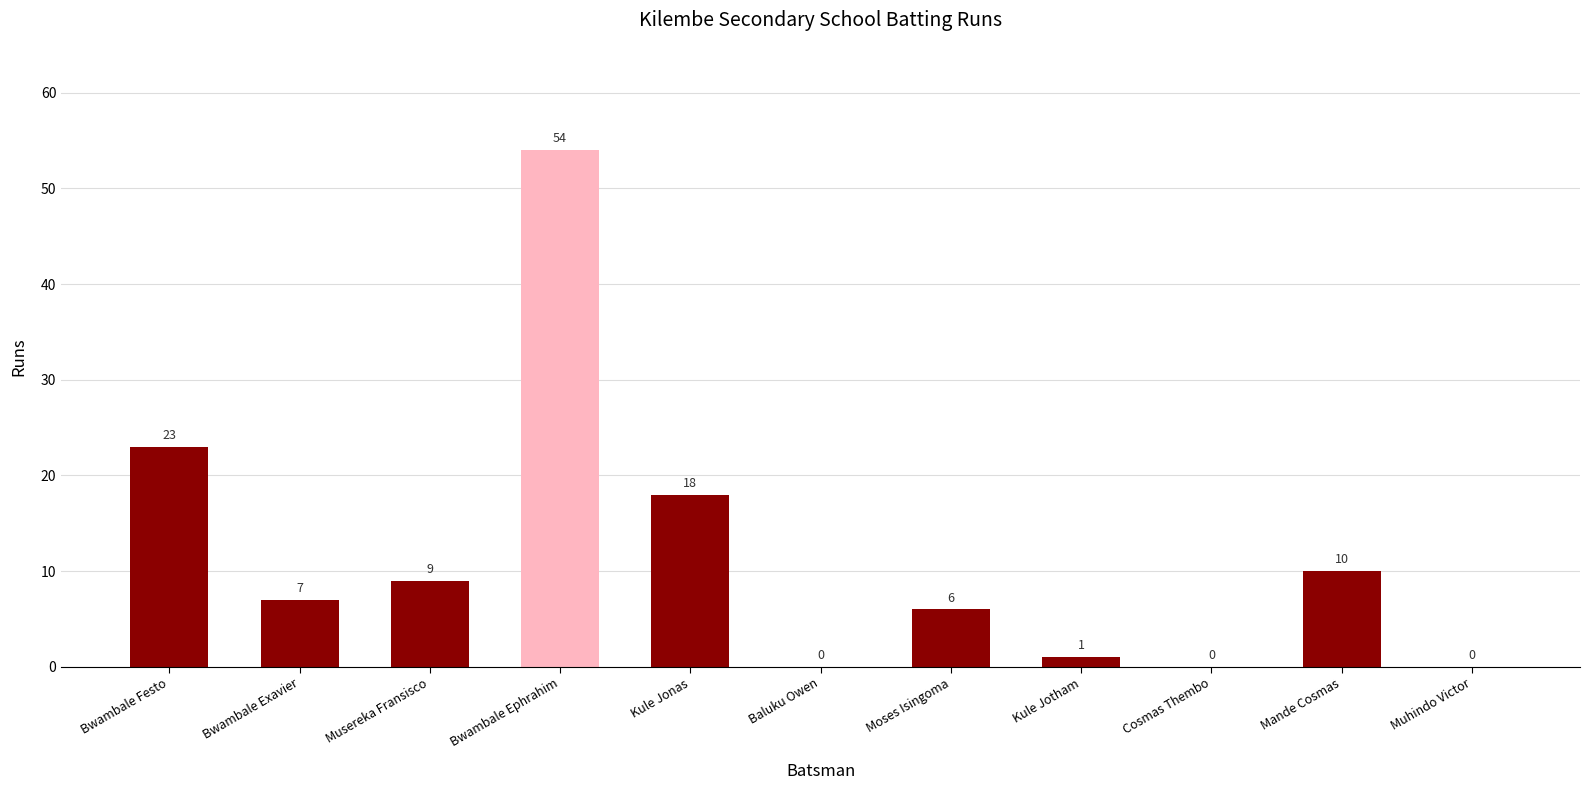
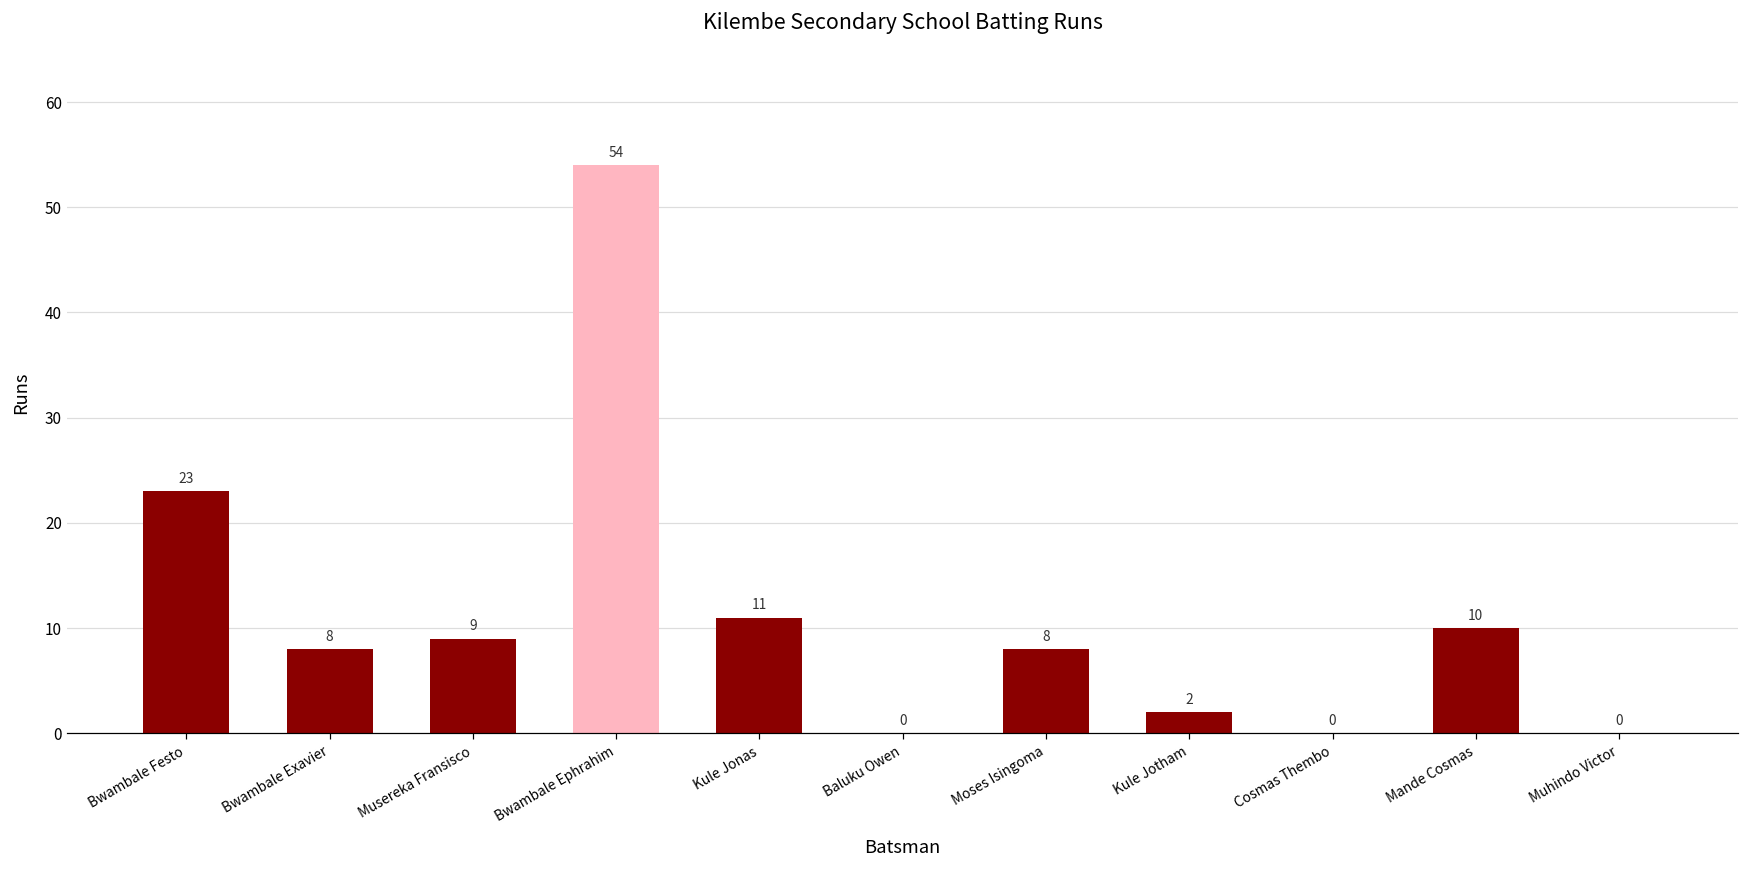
Bwambale Exavier: 7 -> 8
Kule Jonas: 18 -> 11
Moses Isingoma: 6 -> 8
Kule Jotham: 1 -> 2
